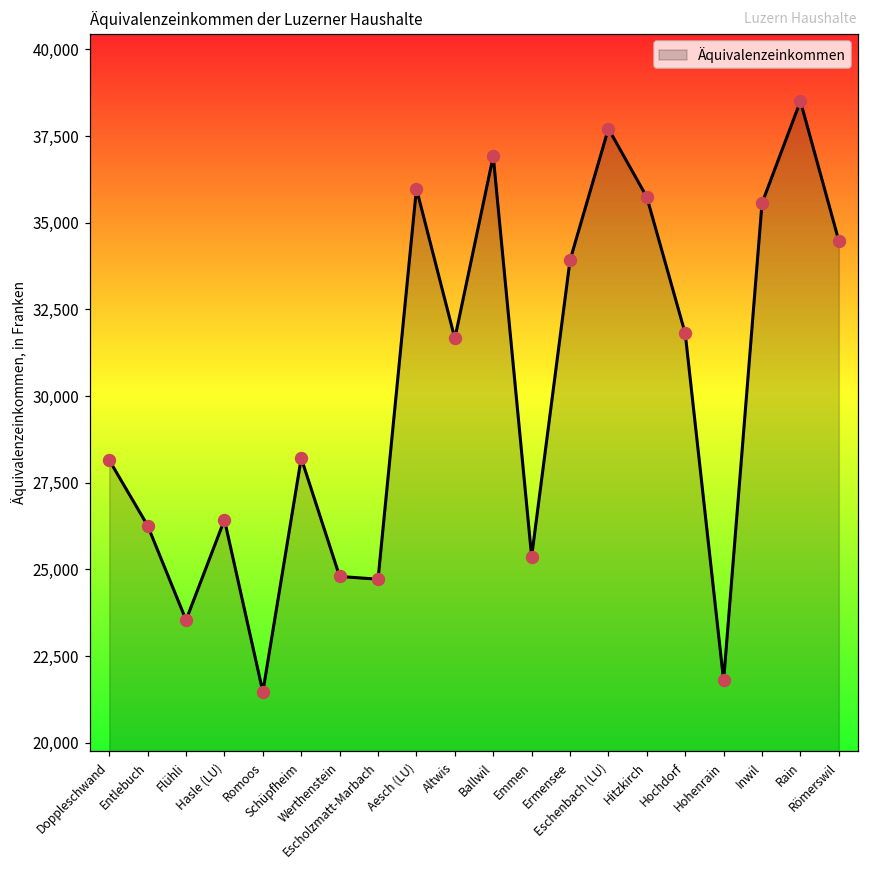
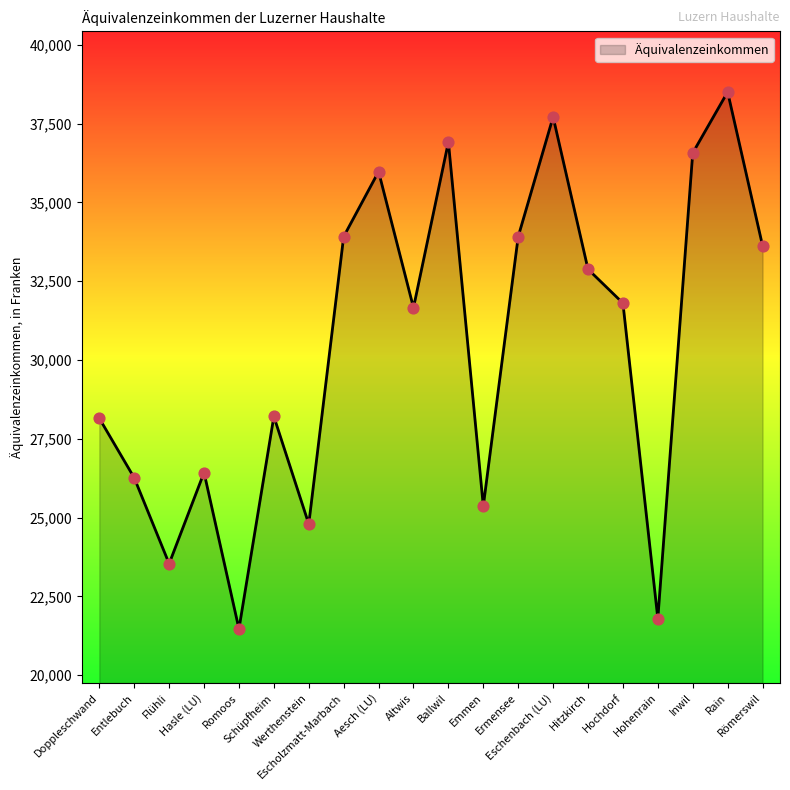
Escholzmatt-Marbach: 24,700 -> 33,900
Hitzkirch: 35,700 -> 32,900
Inwil: 35,600 -> 36,600
Römerswil: 34,500 -> 33,600
